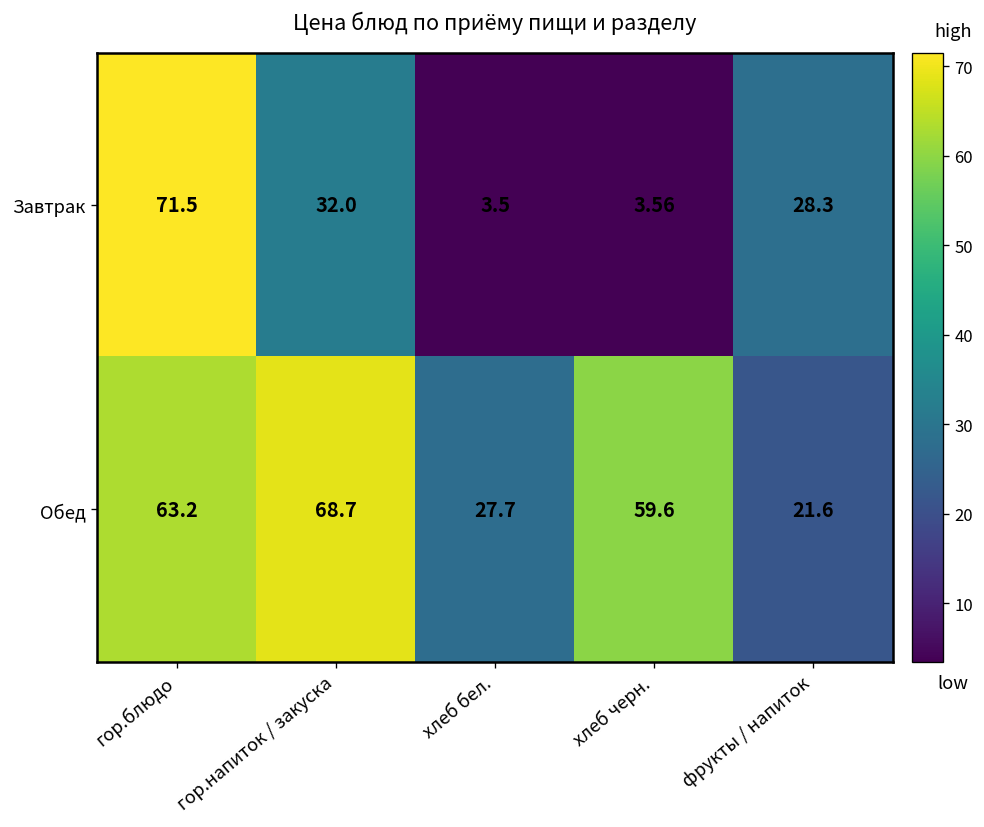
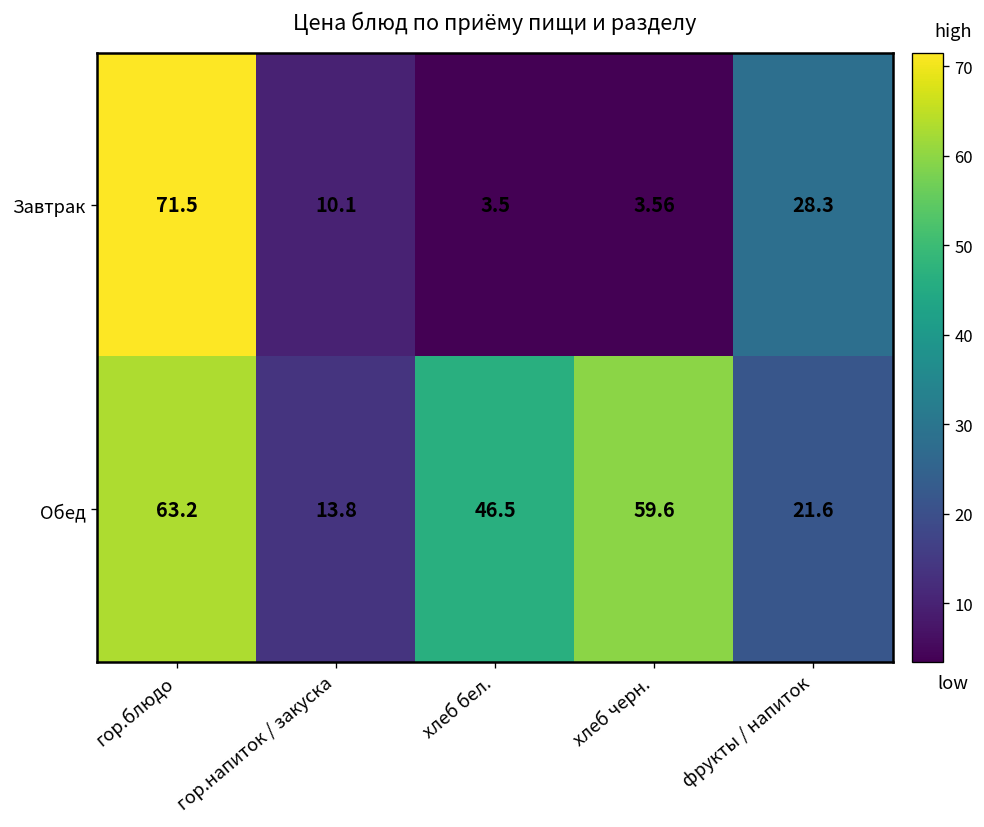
Завтрак, гор.напиток / закуска: 32.0 -> 10.1
Обед, гор.напиток / закуска: 68.7 -> 13.8
Обед, хлеб бел.: 27.7 -> 46.5
